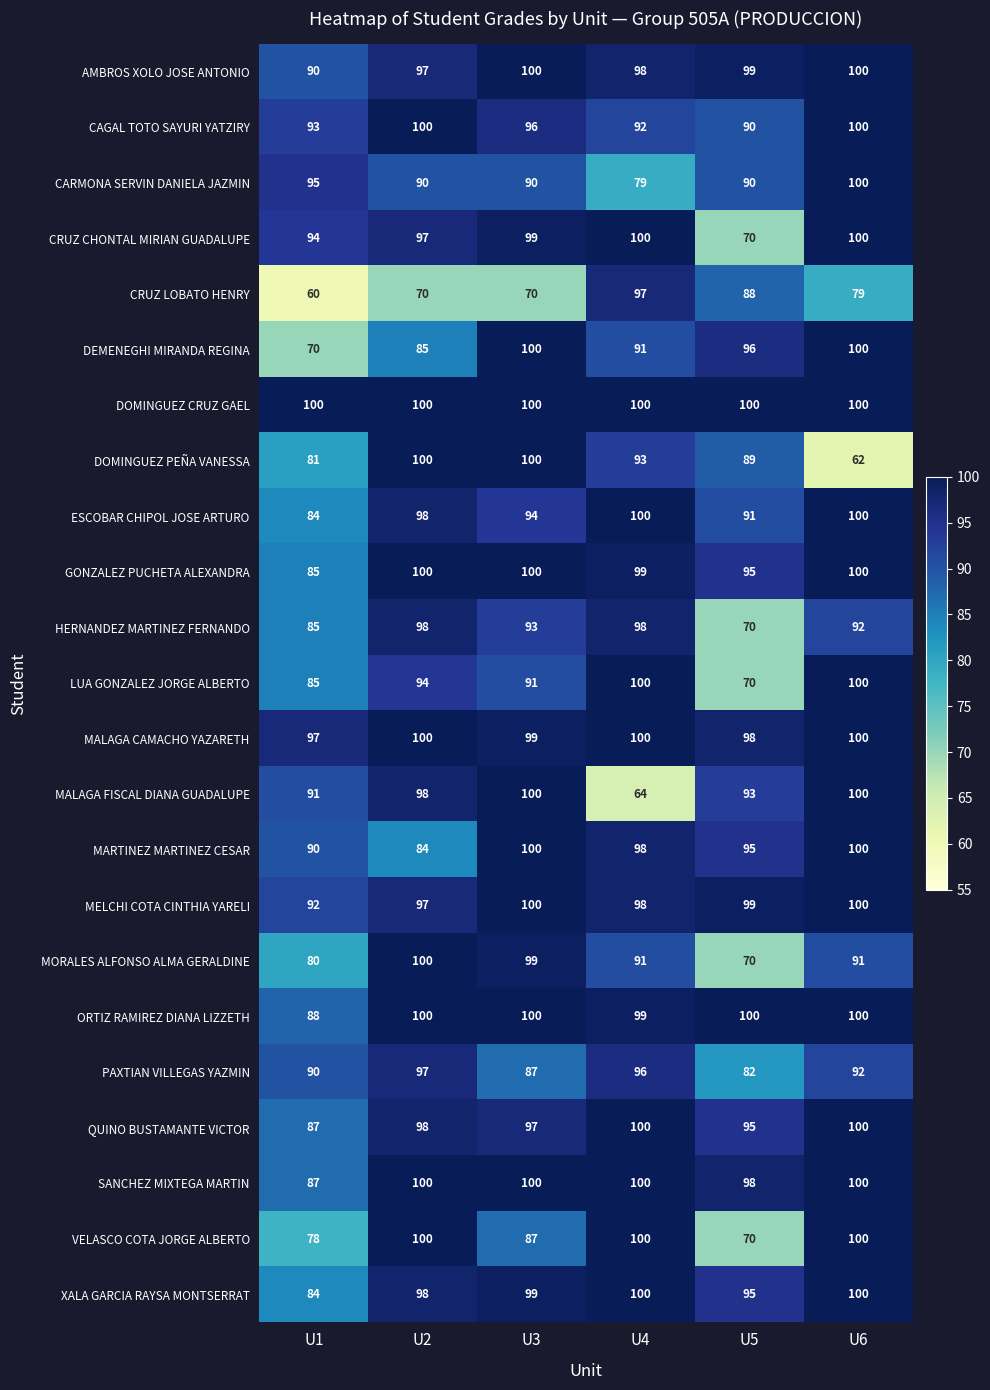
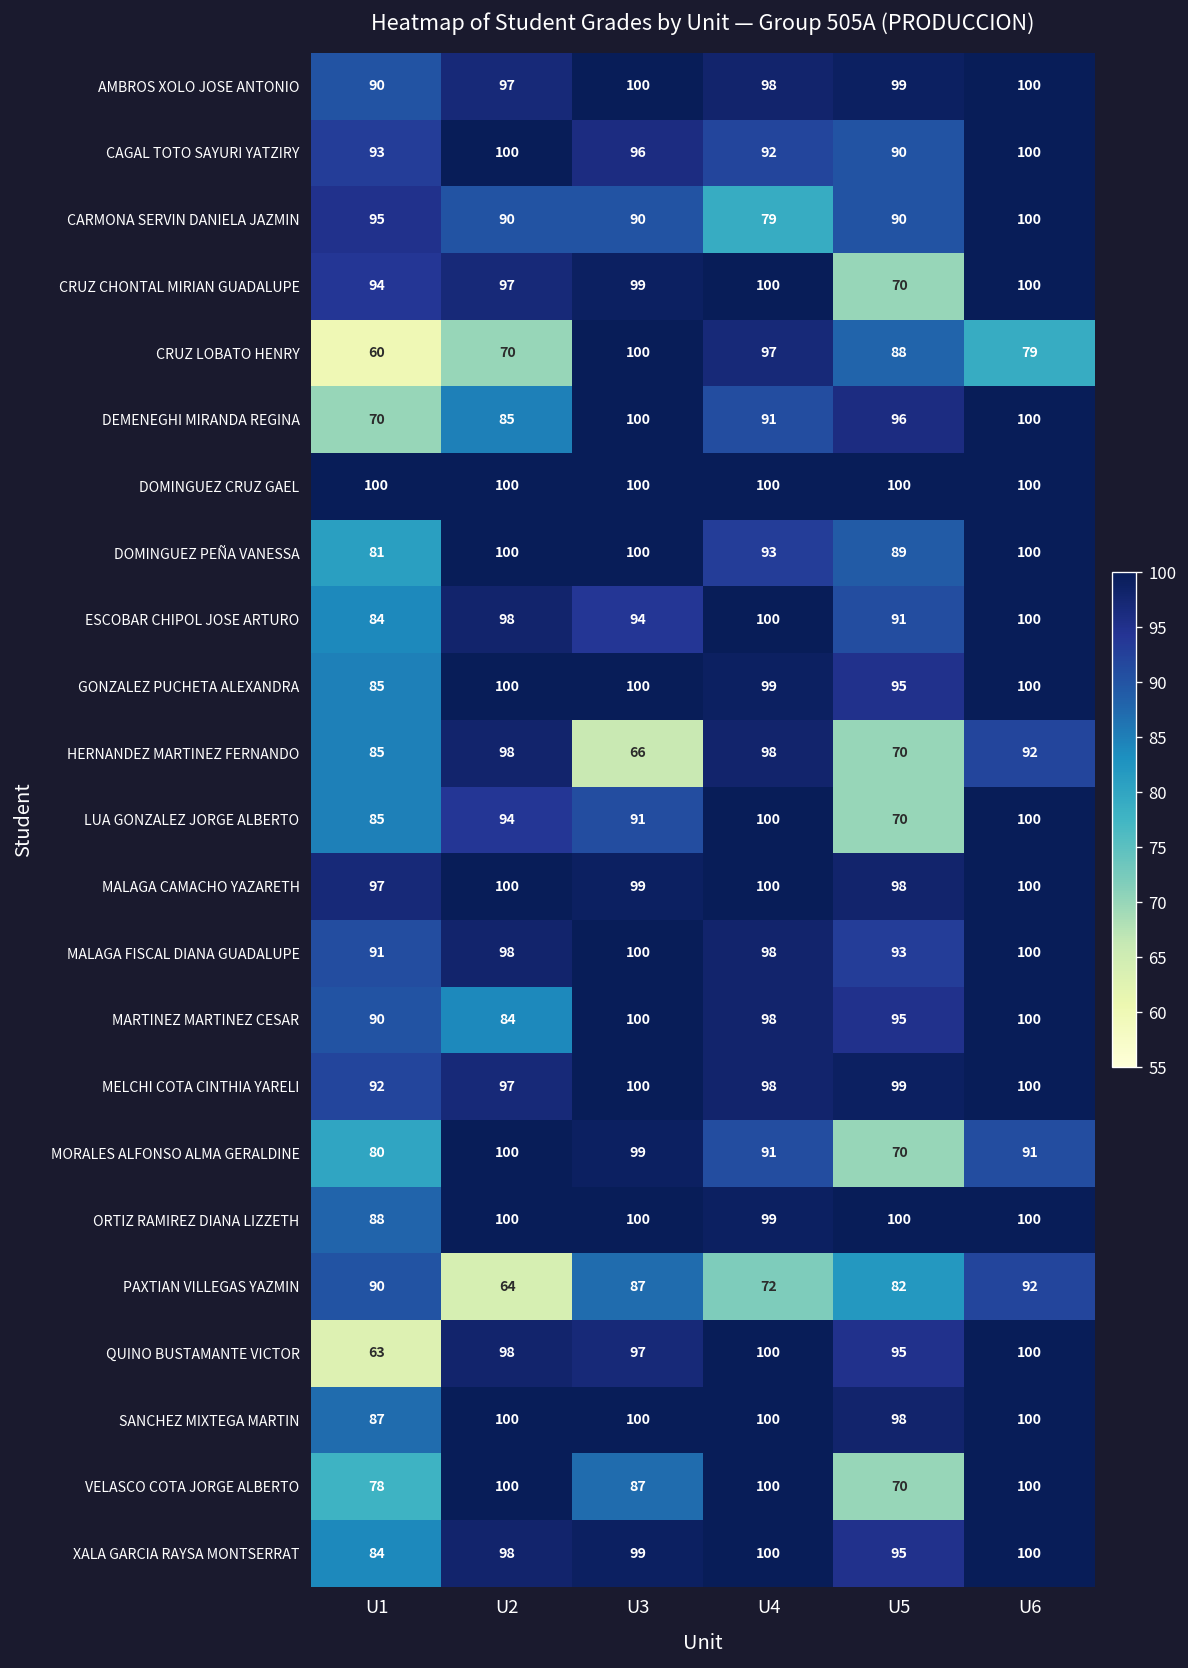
CRUZ LOBATO HENRY, U3: 70 -> 100
DOMINGUEZ PEÑA VANESSA, U6: 62 -> 100
HERNANDEZ MARTINEZ FERNANDO, U3: 93 -> 66
MALAGA FISCAL DIANA GUADALUPE, U4: 64 -> 98
PAXTIAN VILLEGAS YAZMIN, U2: 97 -> 64
PAXTIAN VILLEGAS YAZMIN, U4: 96 -> 72
QUINO BUSTAMANTE VICTOR, U1: 87 -> 63
